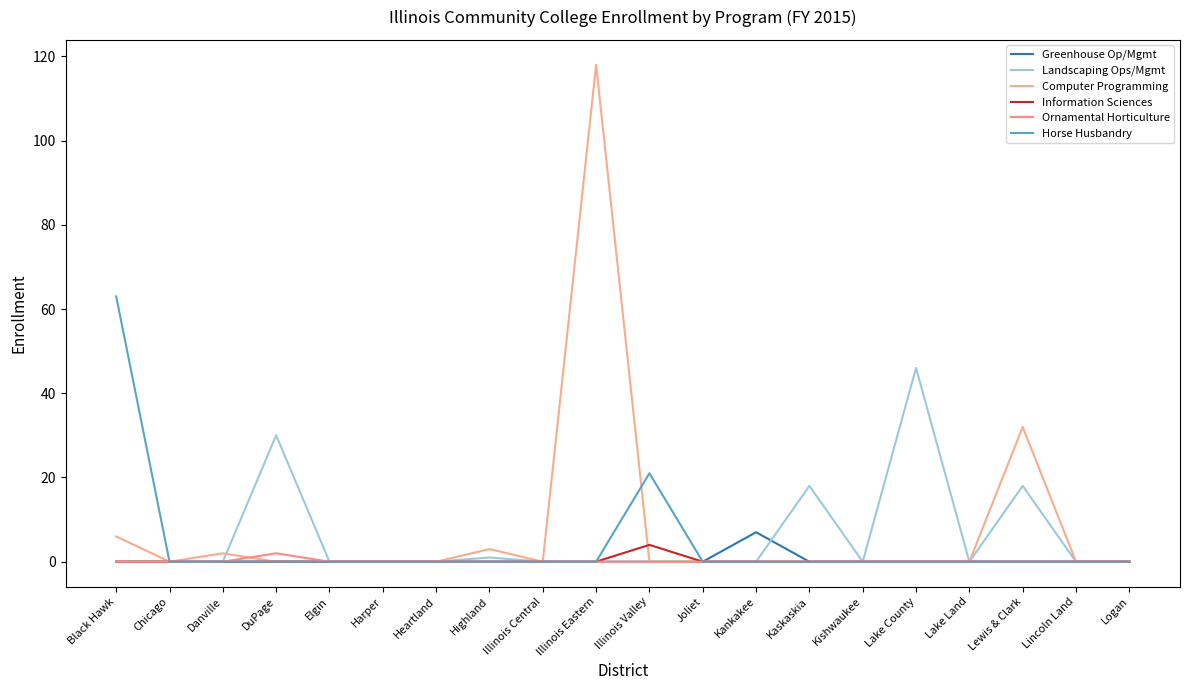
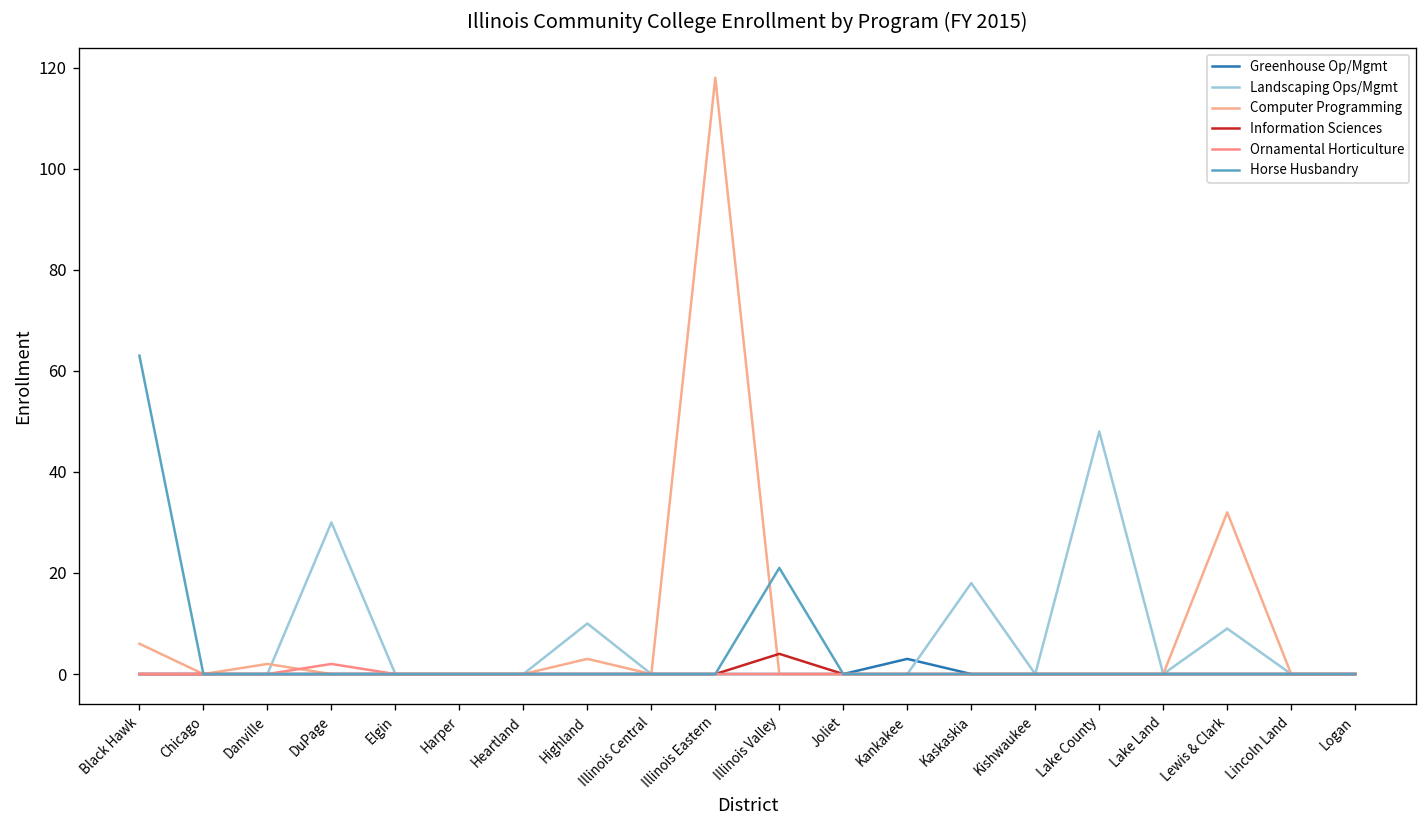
Landscaping Ops/Mgmt, Highland: 1 -> 10
Greenhouse Op/Mgmt, Kankakee: 7 -> 3
Landscaping Ops/Mgmt, Lake County: 46 -> 48
Landscaping Ops/Mgmt, Lewis & Clark: 18 -> 9
